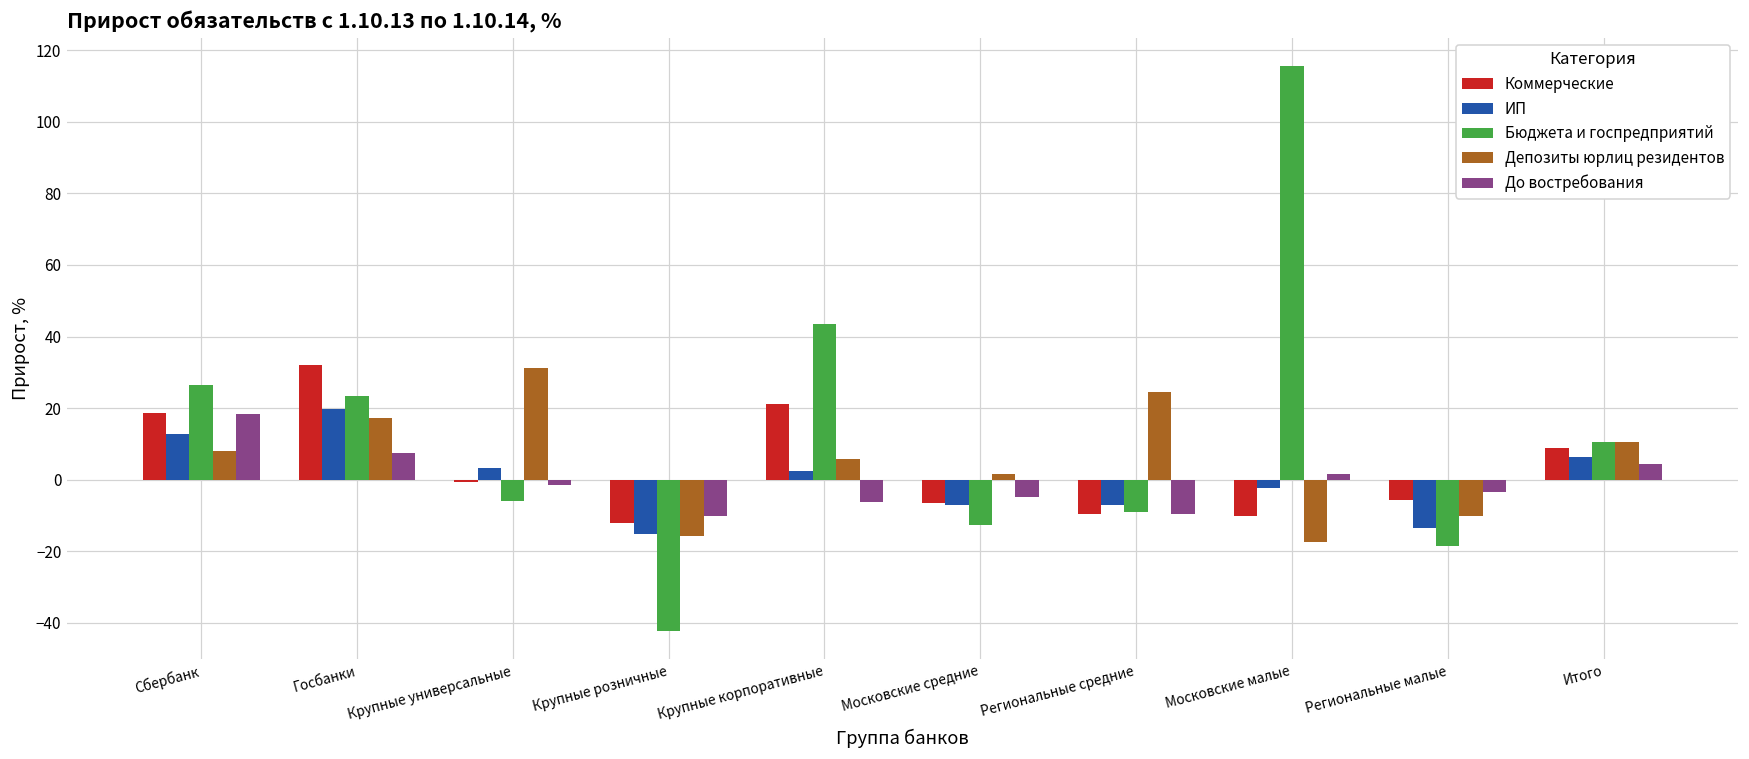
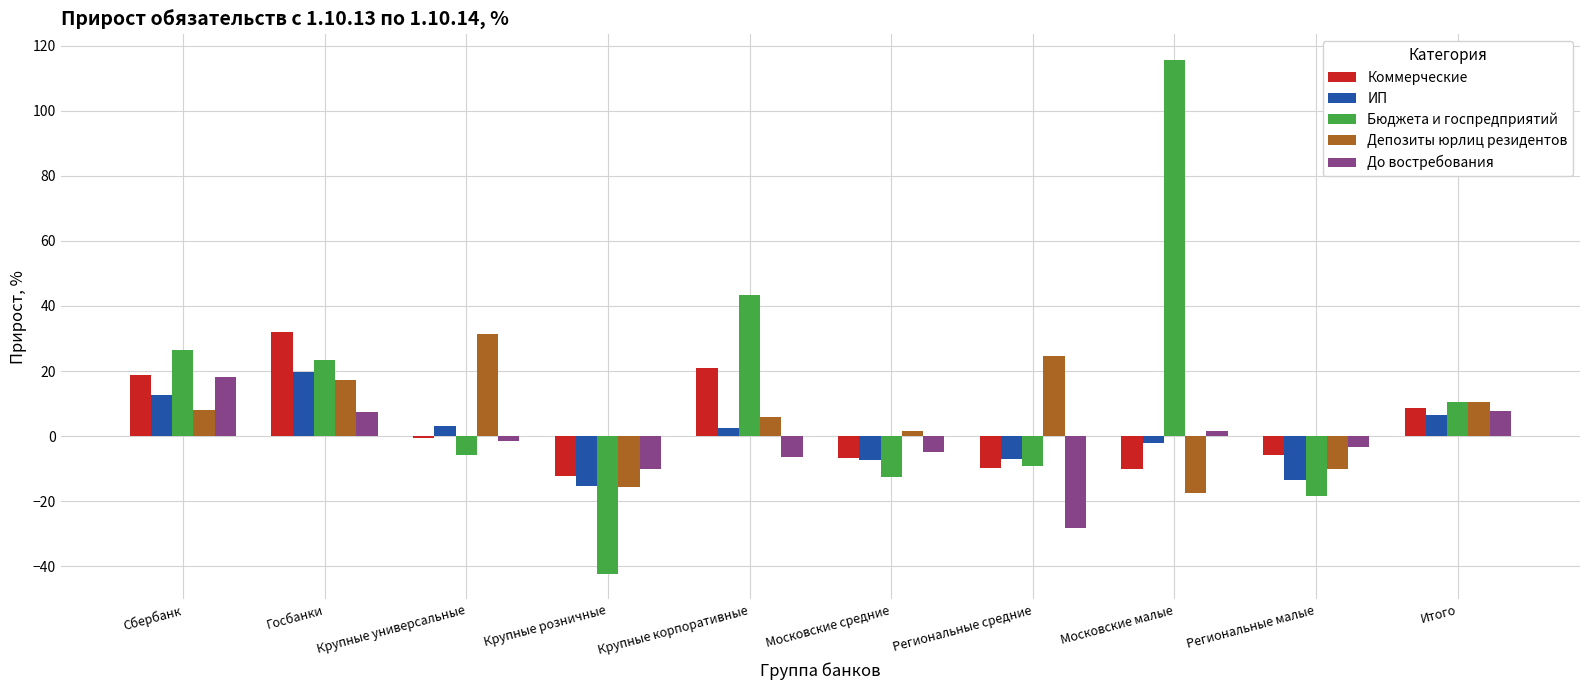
До востребования, Региональные средние: -10 -> -28
До востребования, Итого: 4 -> 8
